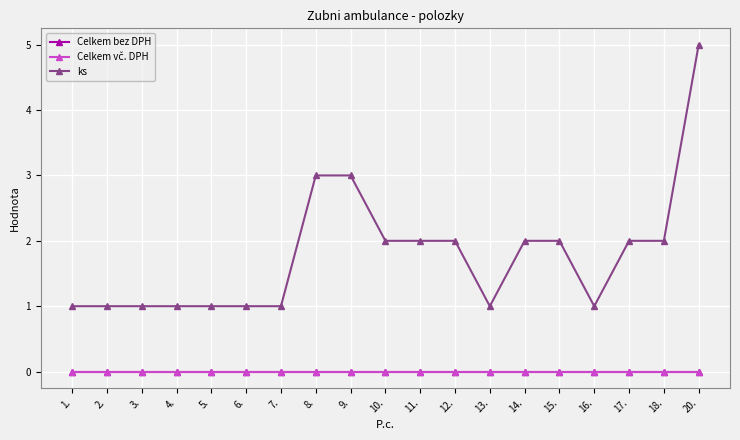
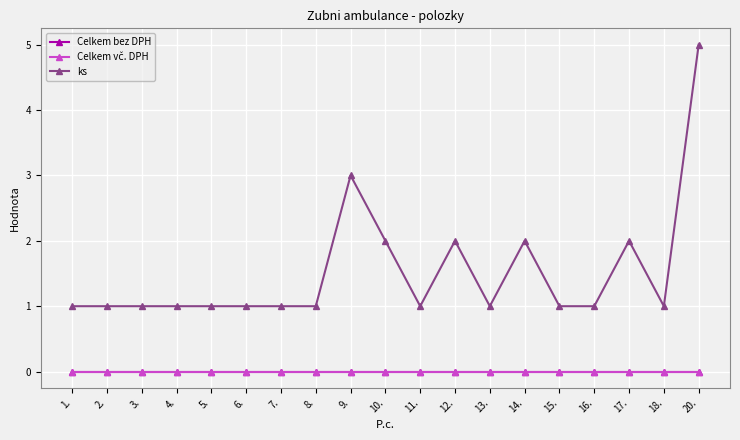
ks, 8.: 3 -> 1
ks, 11.: 2 -> 1
ks, 15.: 2 -> 1
ks, 18.: 2 -> 1
